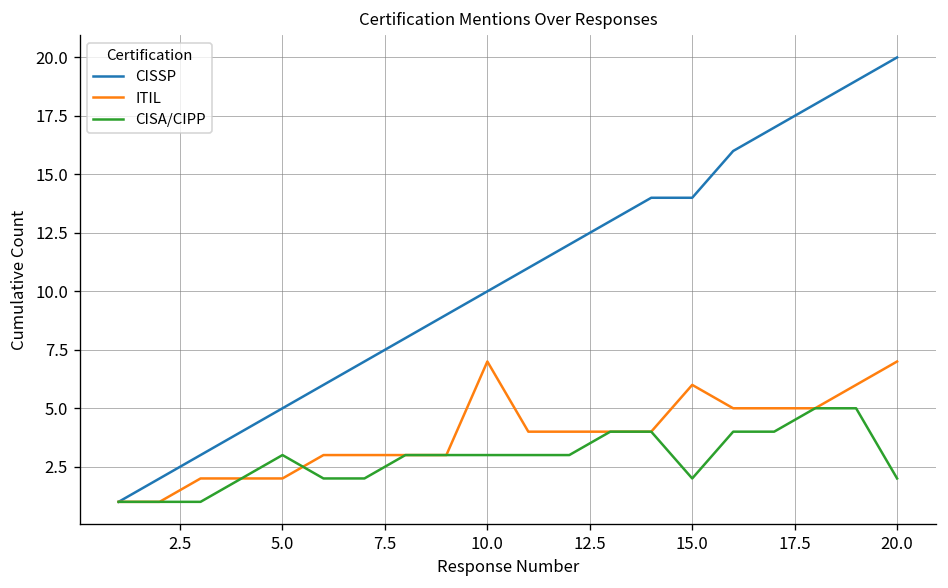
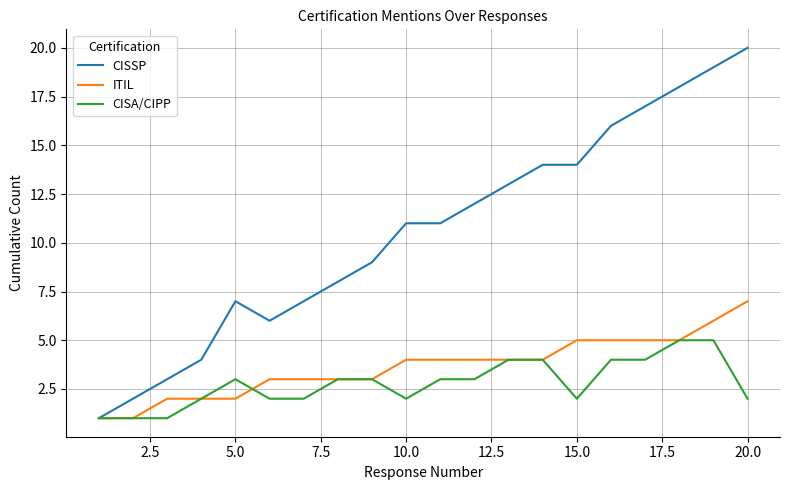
CISSP, 5.0: 5 -> 7
CISSP, 10.0: 10 -> 11
ITIL, 10.0: 7 -> 4
CISA/CIPP, 10.0: 3 -> 2
ITIL, 15.0: 6 -> 5
